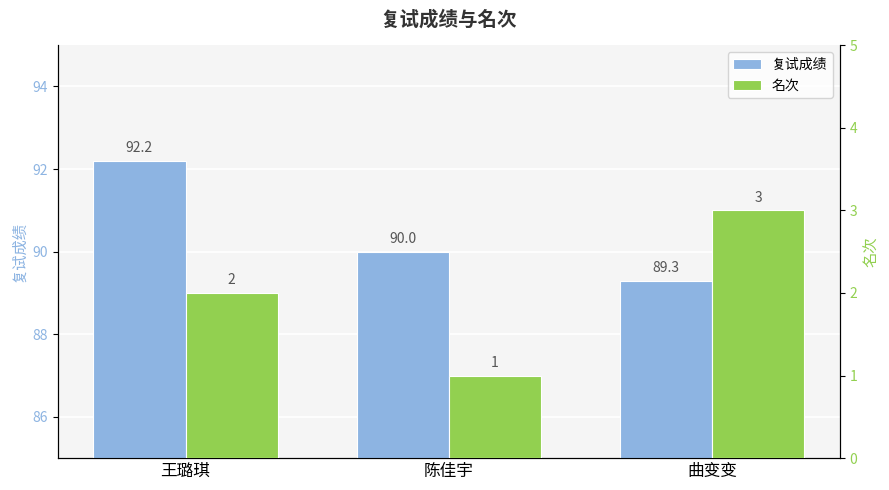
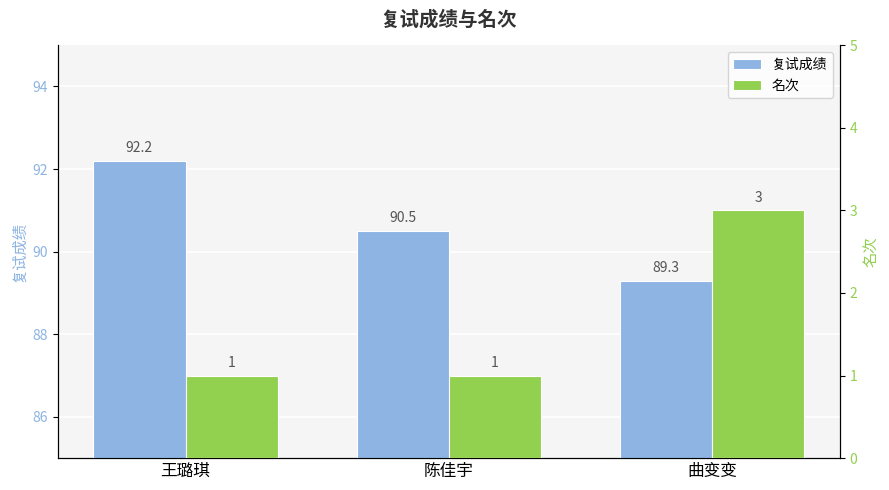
复试成绩, 陈佳宇: 90.0 -> 90.5
名次, 王璐琪: 2 -> 1
